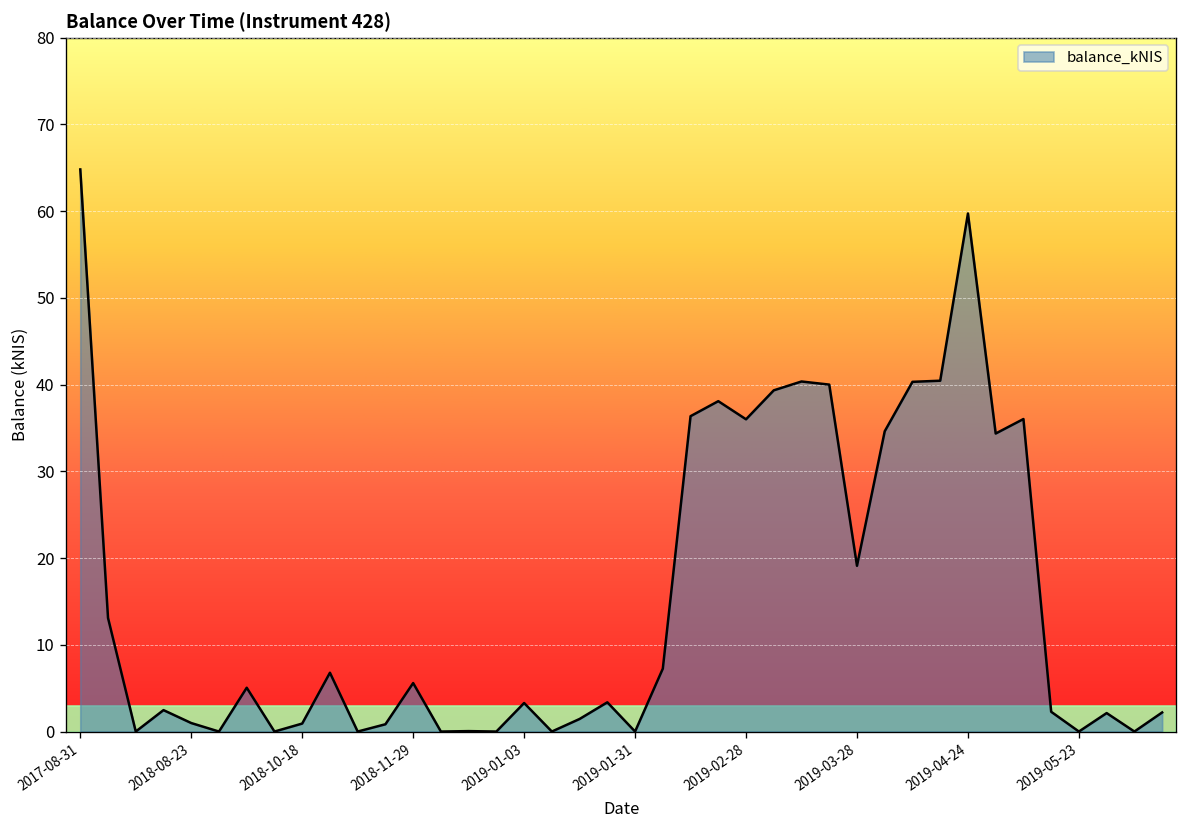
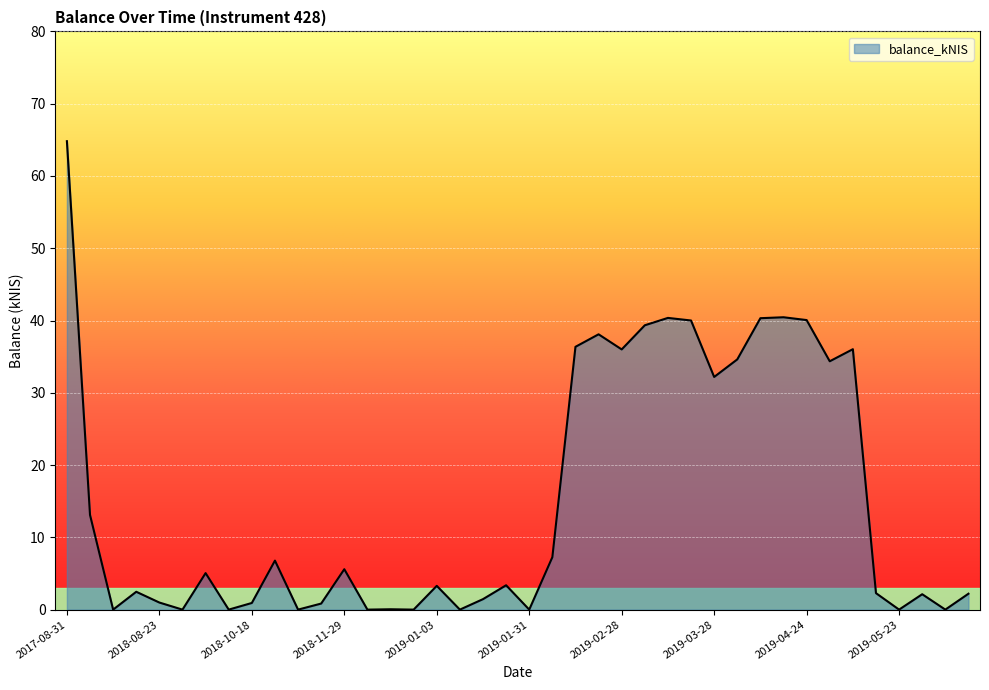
2019-03-28: 19 -> 32
2019-04-24: 60 -> 40
